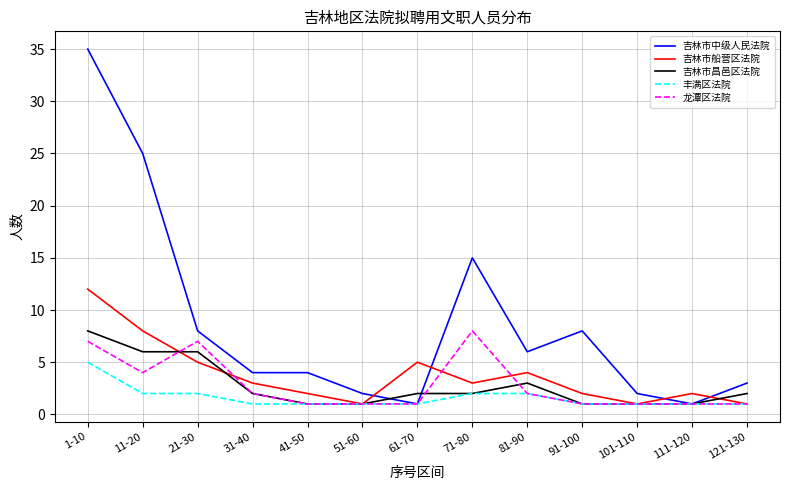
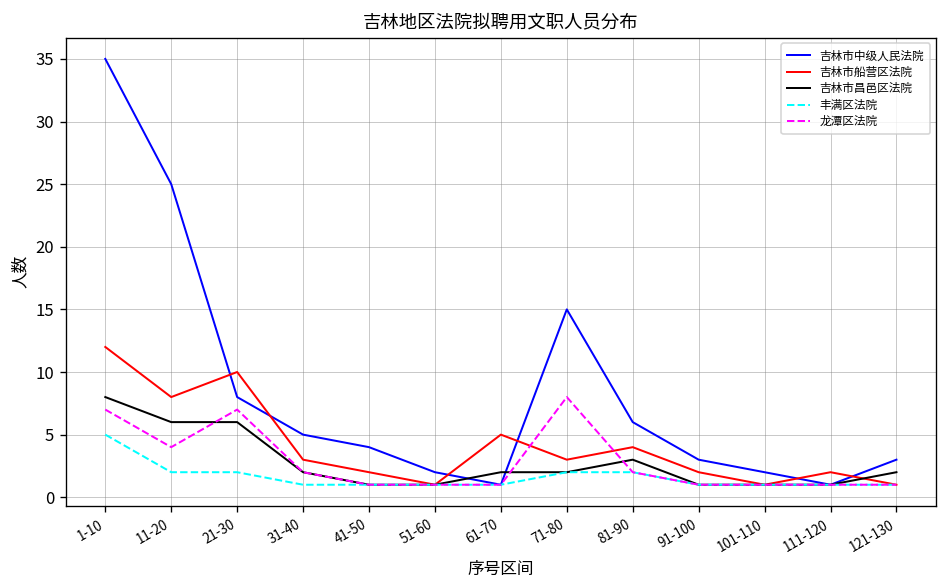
吉林市船营区法院, 21-30: 5 -> 10
吉林市中级人民法院, 31-40: 4 -> 5
吉林市中级人民法院, 91-100: 8 -> 3
